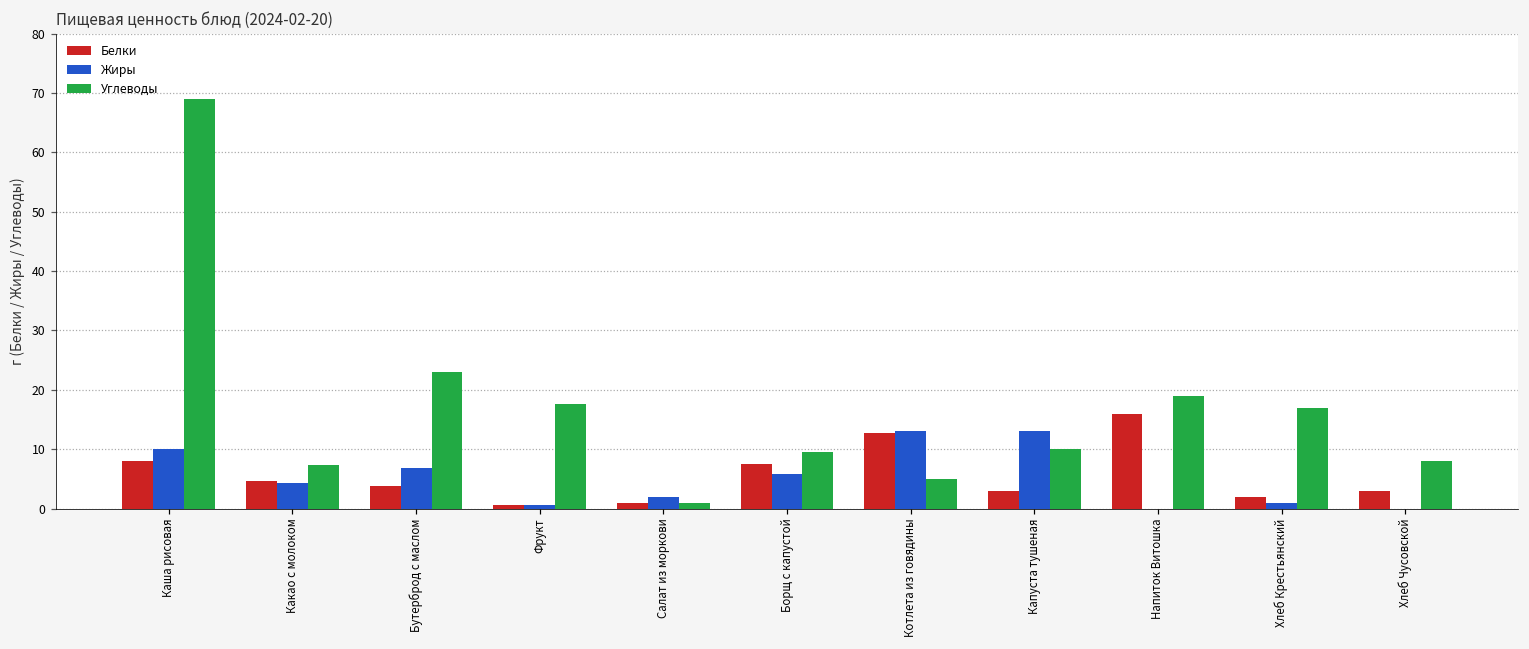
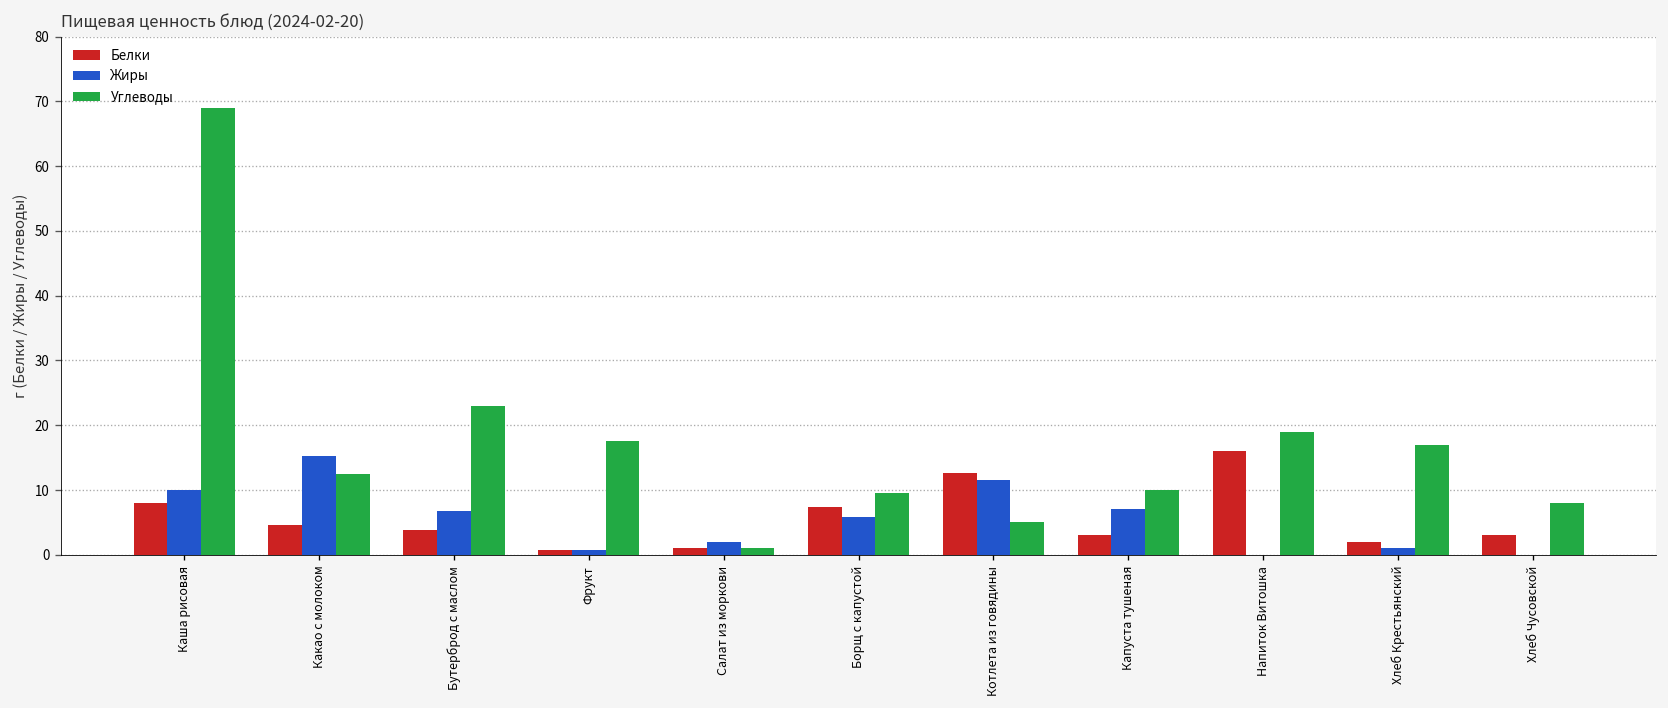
Жиры, Какао с молоком: 4 -> 15
Углеводы, Какао с молоком: 7 -> 12
Жиры, Котлета из говядины: 13 -> 12
Жиры, Капуста тушеная: 13 -> 7
